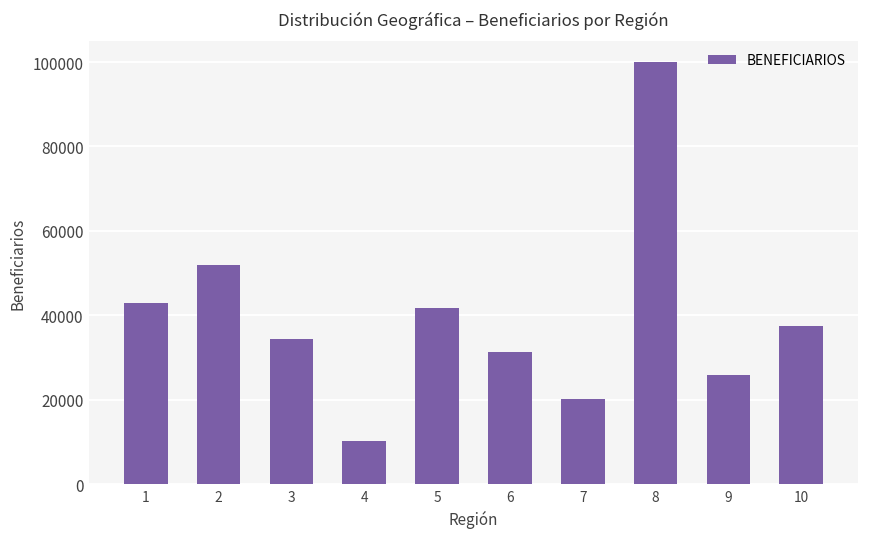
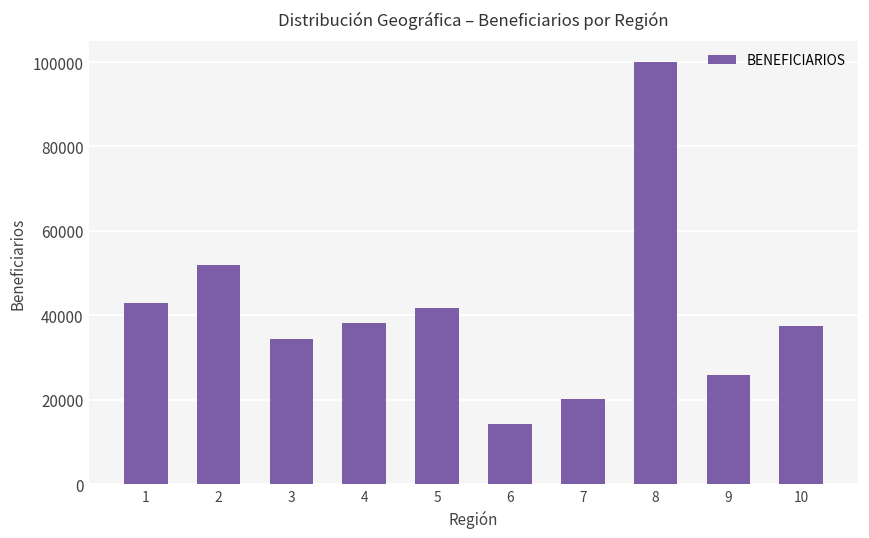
4: 10000 -> 38000
6: 31000 -> 14000
